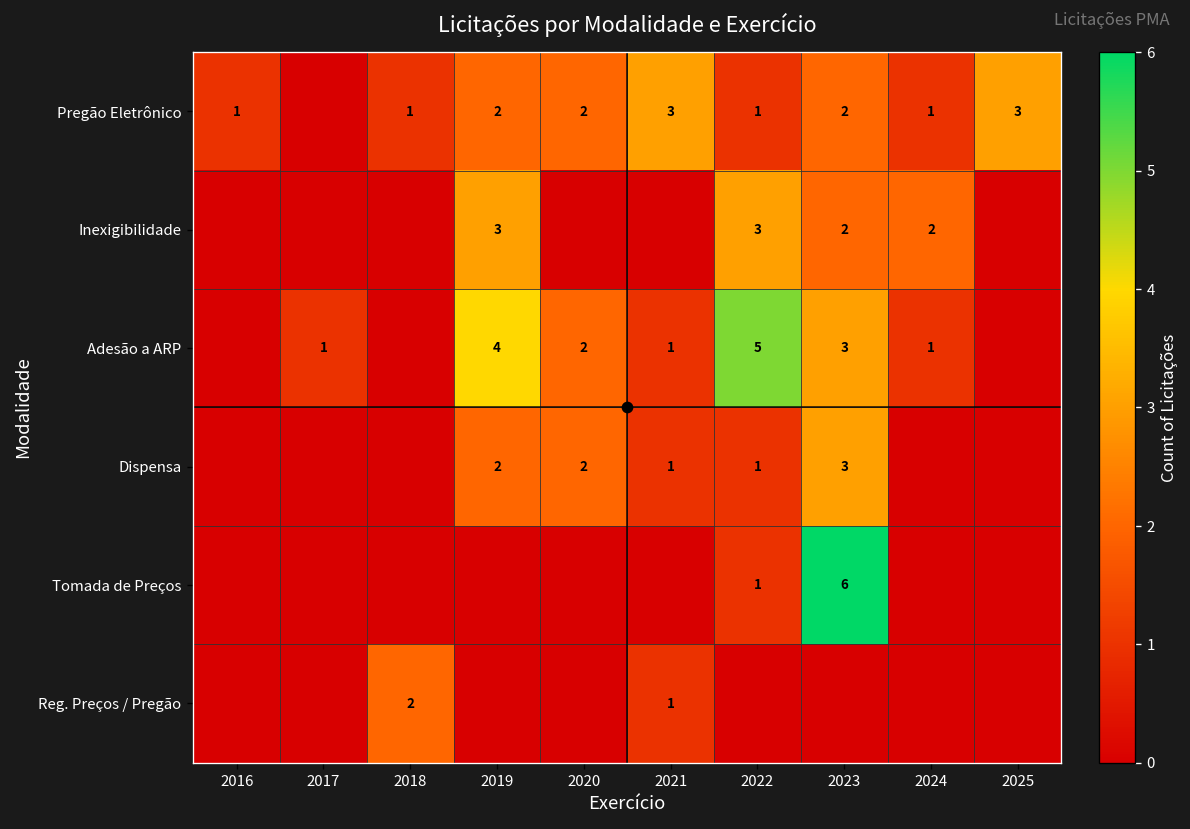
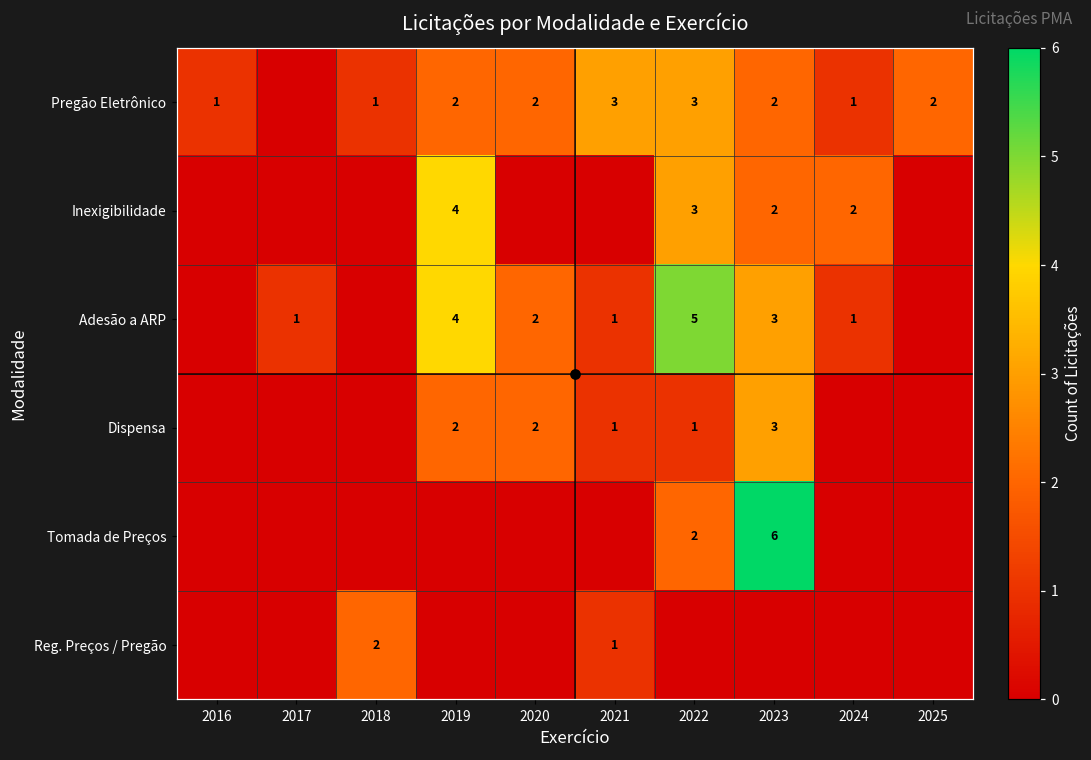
Pregão Eletrônico, 2022: 1 -> 3
Pregão Eletrônico, 2025: 3 -> 2
Inexigibilidade, 2019: 3 -> 4
Tomada de Preços, 2022: 1 -> 2
